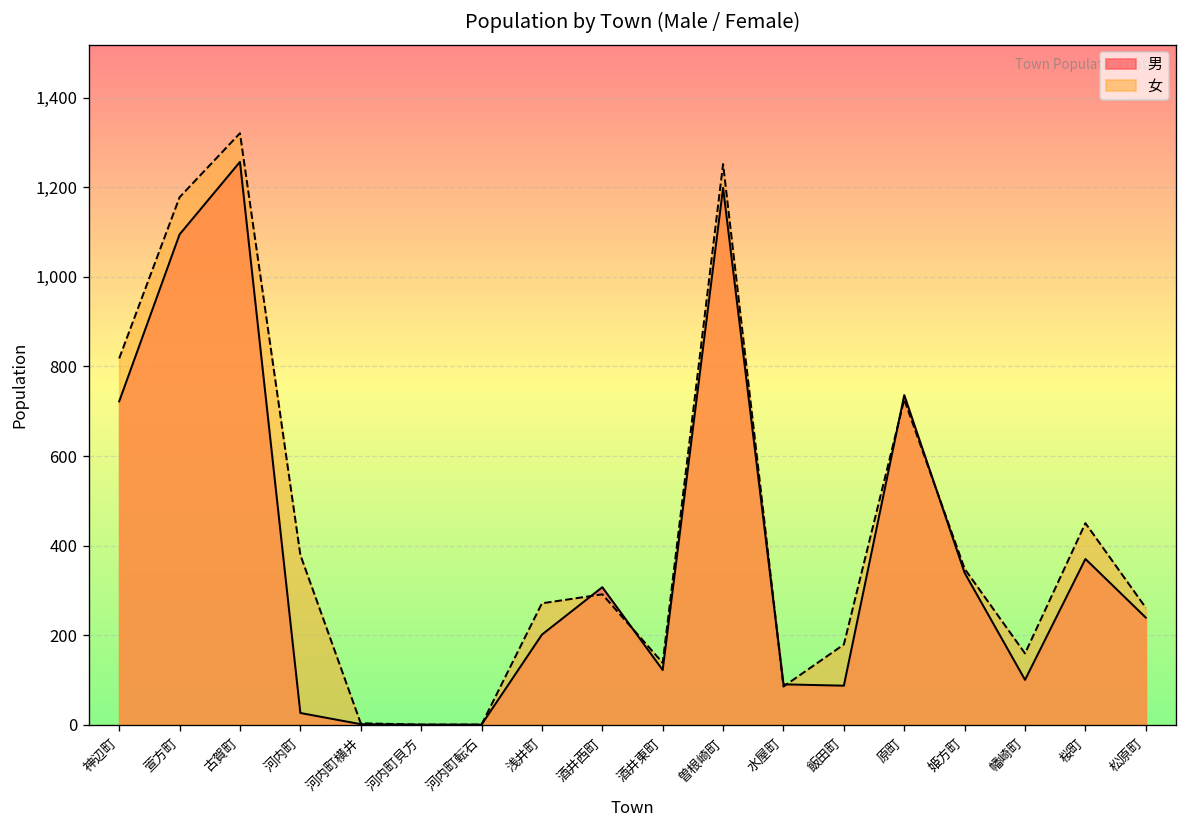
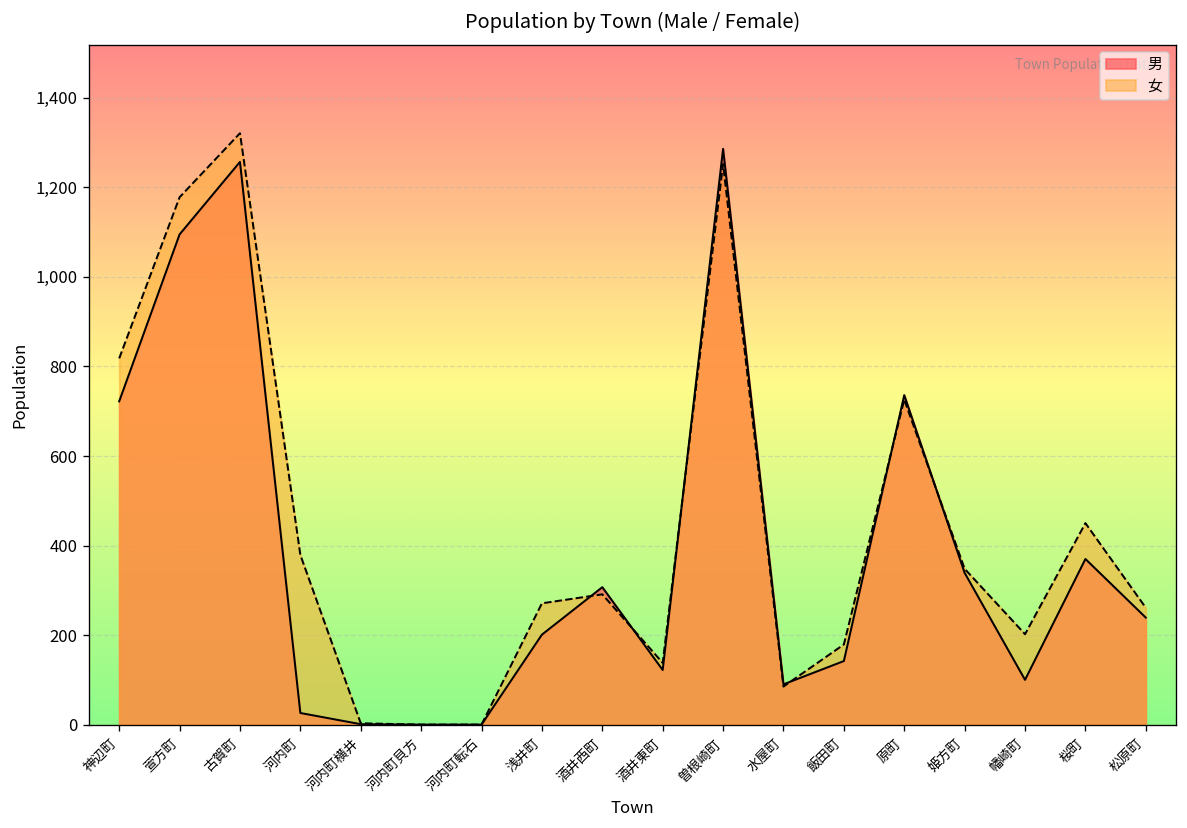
男, 曽根崎町: 1,200 -> 1,290
男, 飯田町: 90 -> 140
女, 幡崎町: 160 -> 200
